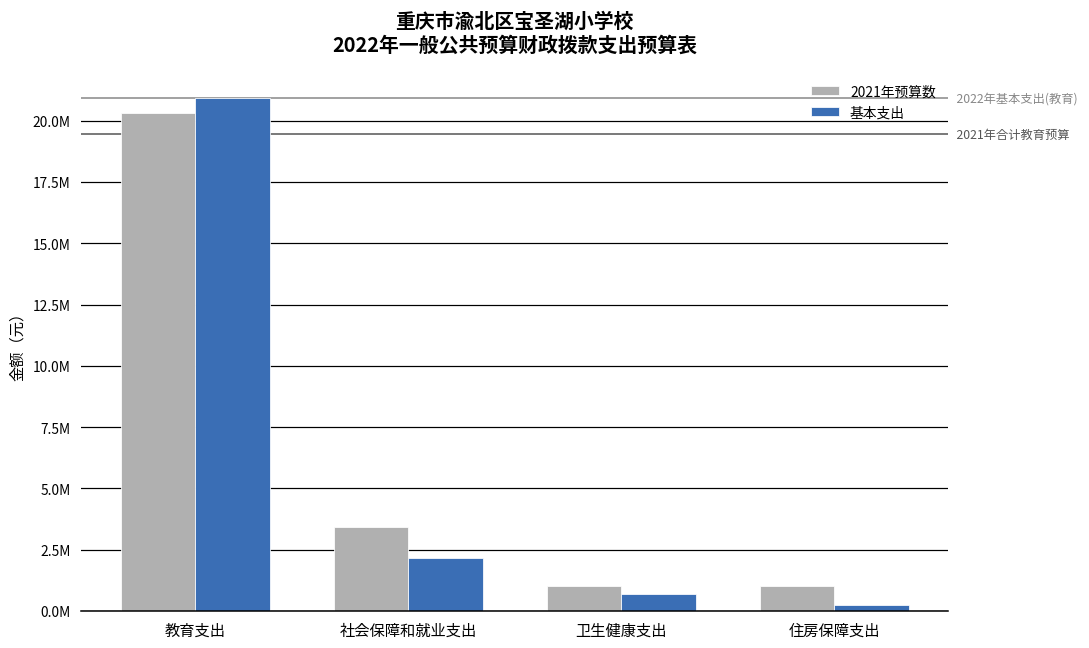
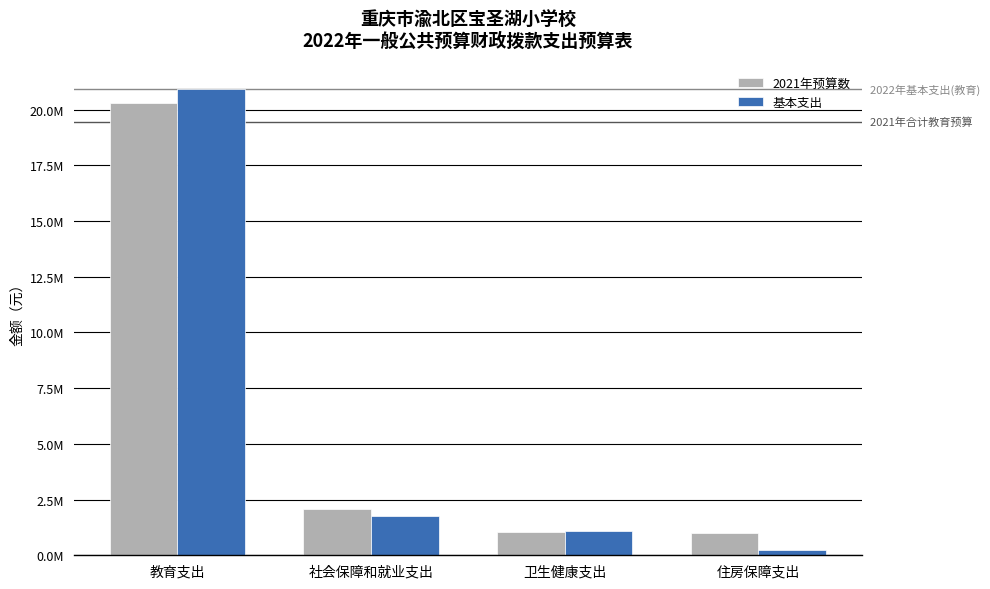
2021年预算数, 社会保障和就业支出: 3400000 -> 2100000
基本支出, 社会保障和就业支出: 2200000 -> 1800000
基本支出, 卫生健康支出: 700000 -> 1100000
